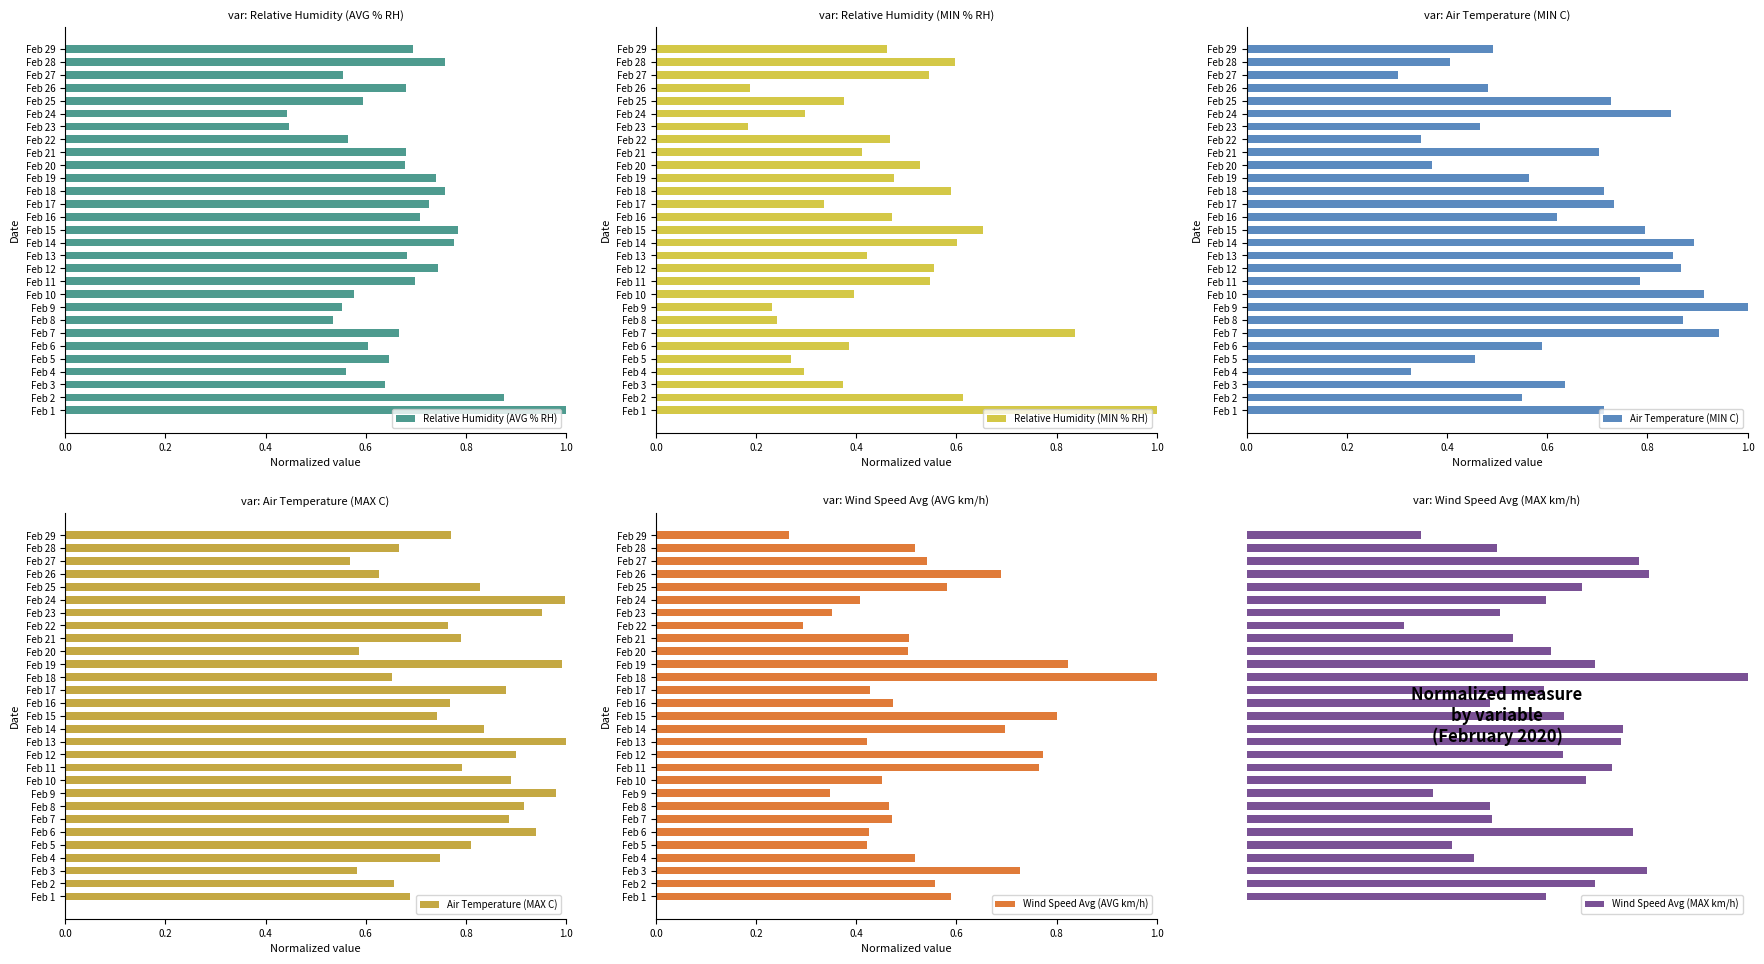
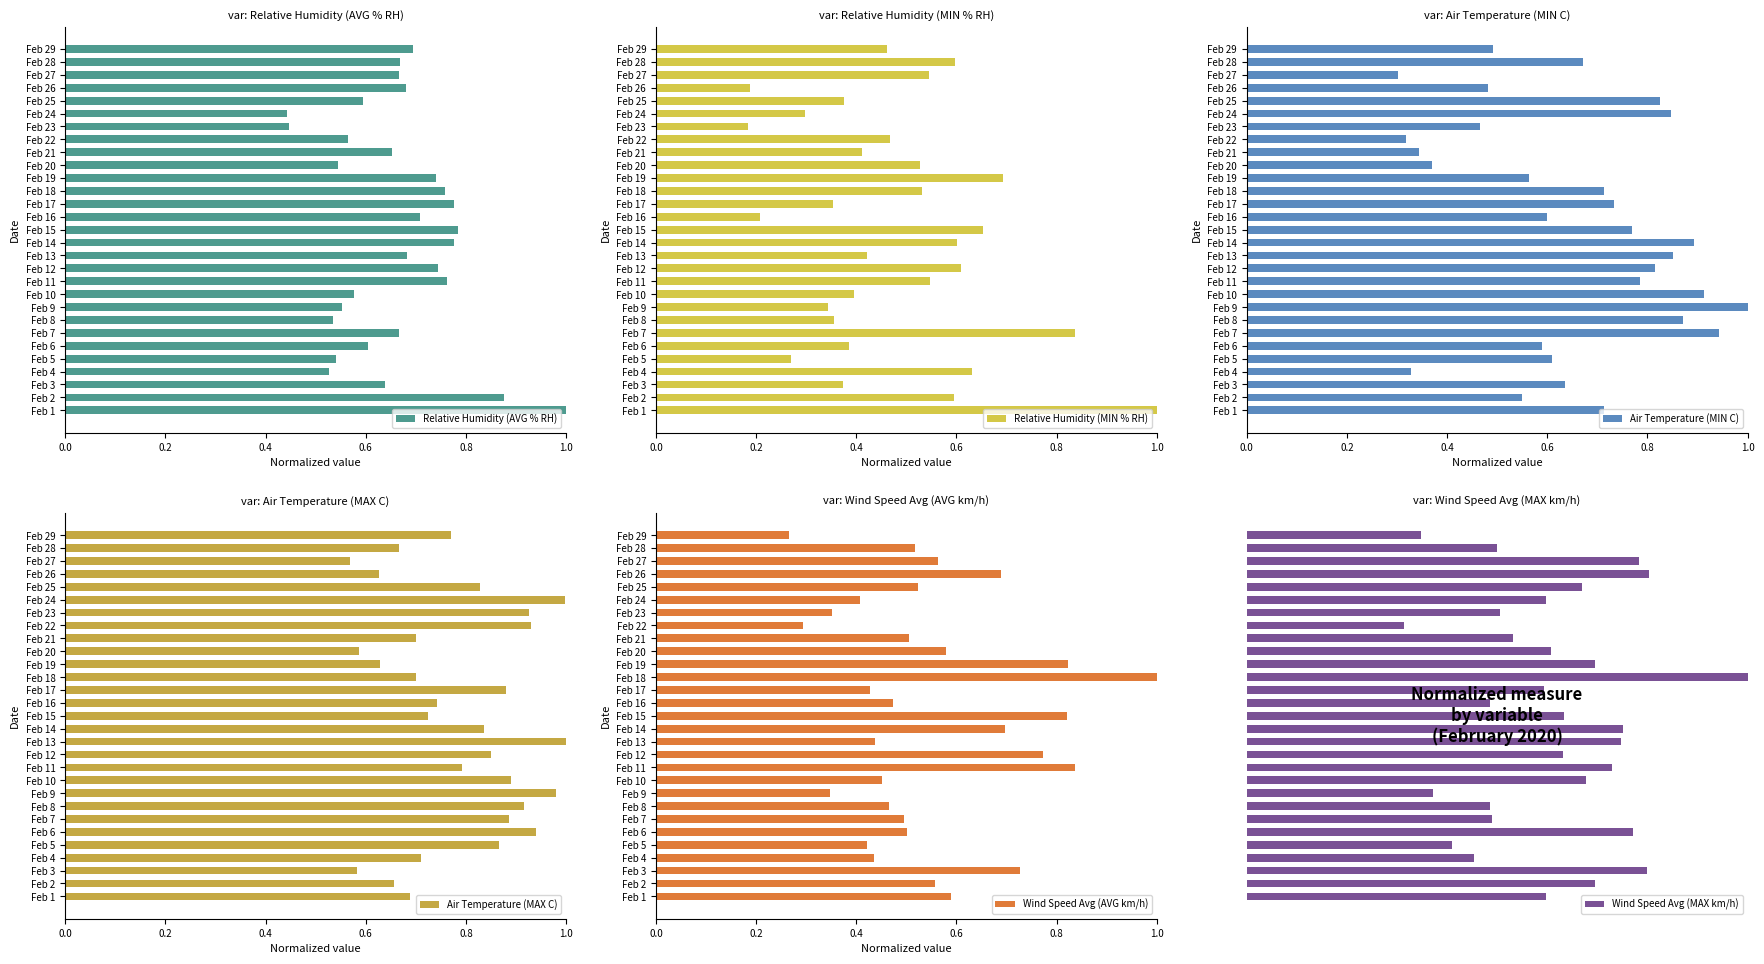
var: Relative Humidity (AVG % RH), Feb 28: 0.76 -> 0.67
var: Relative Humidity (AVG % RH), Feb 27: 0.55 -> 0.67
var: Relative Humidity (AVG % RH), Feb 21: 0.68 -> 0.65
var: Relative Humidity (AVG % RH), Feb 20: 0.68 -> 0.54
var: Relative Humidity (AVG % RH), Feb 17: 0.73 -> 0.78
var: Relative Humidity (AVG % RH), Feb 11: 0.70 -> 0.76
var: Relative Humidity (AVG % RH), Feb 5: 0.65 -> 0.54
var: Relative Humidity (AVG % RH), Feb 4: 0.56 -> 0.53
var: Relative Humidity (MIN % RH), Feb 19: 0.48 -> 0.69
var: Relative Humidity (MIN % RH), Feb 18: 0.59 -> 0.53
var: Relative Humidity (MIN % RH), Feb 17: 0.33 -> 0.35
var: Relative Humidity (MIN % RH), Feb 16: 0.47 -> 0.21
var: Relative Humidity (MIN % RH), Feb 12: 0.55 -> 0.61
var: Relative Humidity (MIN % RH), Feb 9: 0.23 -> 0.34
var: Relative Humidity (MIN % RH), Feb 8: 0.24 -> 0.36
var: Relative Humidity (MIN % RH), Feb 4: 0.30 -> 0.63
var: Relative Humidity (MIN % RH), Feb 2: 0.61 -> 0.59
var: Air Temperature (MIN C), Feb 28: 0.41 -> 0.67
var: Air Temperature (MIN C), Feb 25: 0.73 -> 0.83
var: Air Temperature (MIN C), Feb 22: 0.35 -> 0.32
var: Air Temperature (MIN C), Feb 21: 0.70 -> 0.34
var: Air Temperature (MIN C), Feb 16: 0.62 -> 0.60
var: Air Temperature (MIN C), Feb 15: 0.79 -> 0.77
var: Air Temperature (MIN C), Feb 12: 0.87 -> 0.82
var: Air Temperature (MIN C), Feb 5: 0.46 -> 0.61
var: Air Temperature (MAX C), Feb 23: 0.95 -> 0.93
var: Air Temperature (MAX C), Feb 22: 0.76 -> 0.93
var: Air Temperature (MAX C), Feb 21: 0.79 -> 0.70
var: Air Temperature (MAX C), Feb 19: 0.99 -> 0.63
var: Air Temperature (MAX C), Feb 18: 0.65 -> 0.70
var: Air Temperature (MAX C), Feb 16: 0.77 -> 0.74
var: Air Temperature (MAX C), Feb 15: 0.74 -> 0.73
var: Air Temperature (MAX C), Feb 12: 0.90 -> 0.85
var: Air Temperature (MAX C), Feb 5: 0.81 -> 0.87
var: Air Temperature (MAX C), Feb 4: 0.75 -> 0.71
var: Wind Speed Avg (AVG km/h), Feb 27: 0.54 -> 0.56
var: Wind Speed Avg (AVG km/h), Feb 25: 0.58 -> 0.52
var: Wind Speed Avg (AVG km/h), Feb 20: 0.50 -> 0.58
var: Wind Speed Avg (AVG km/h), Feb 15: 0.80 -> 0.82
var: Wind Speed Avg (AVG km/h), Feb 13: 0.42 -> 0.44
var: Wind Speed Avg (AVG km/h), Feb 11: 0.76 -> 0.84
var: Wind Speed Avg (AVG km/h), Feb 7: 0.47 -> 0.50
var: Wind Speed Avg (AVG km/h), Feb 6: 0.43 -> 0.50
var: Wind Speed Avg (AVG km/h), Feb 4: 0.52 -> 0.44
